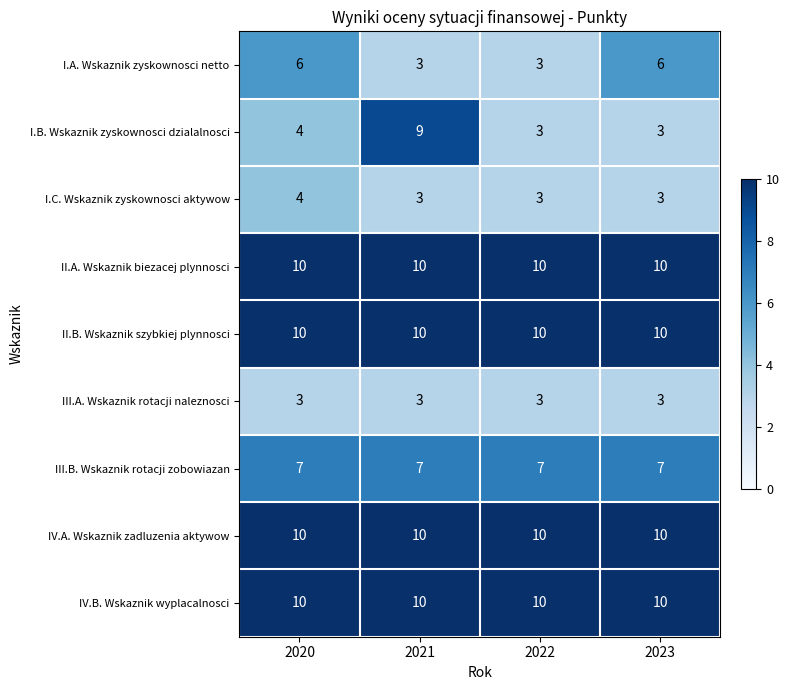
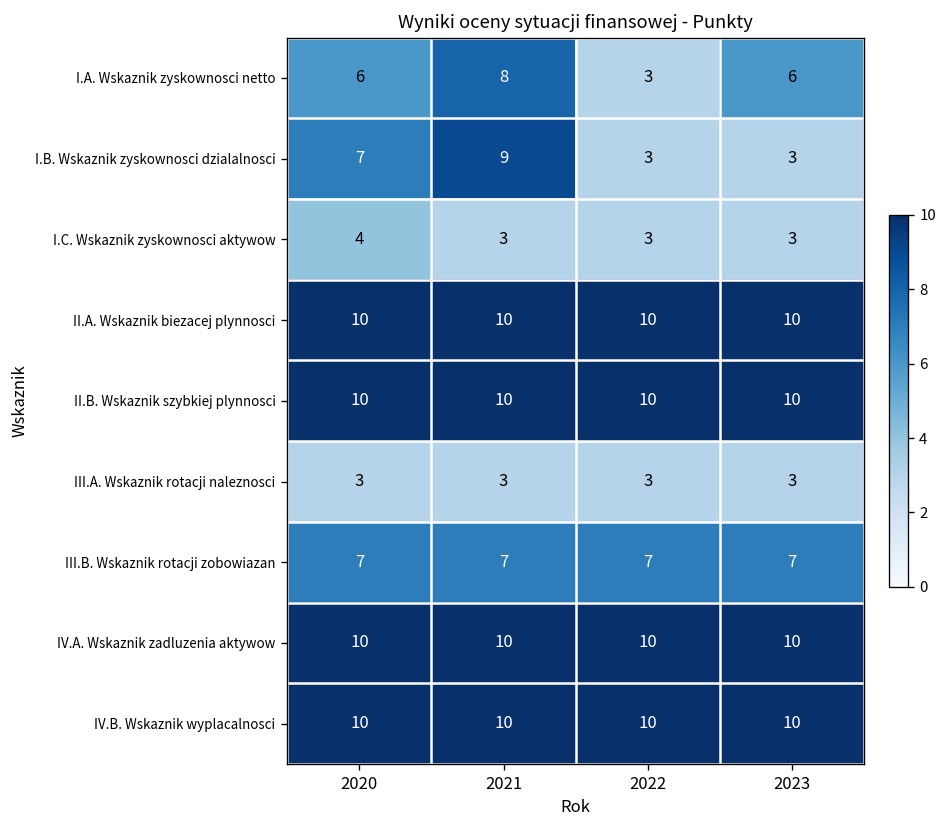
I.A. Wskaznik zyskownosci netto, 2021: 3 -> 8
I.B. Wskaznik zyskownosci dzialalnosci, 2020: 4 -> 7
